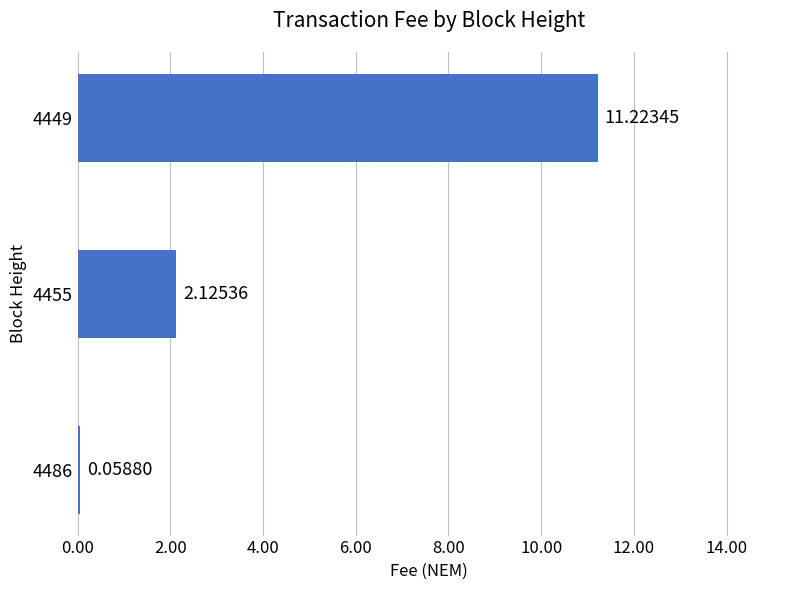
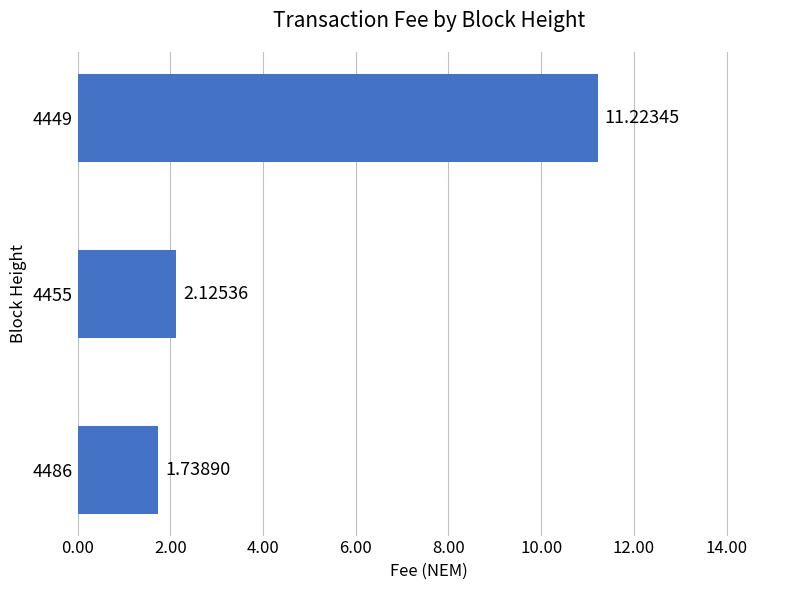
4486: 0.05880 -> 1.73890
